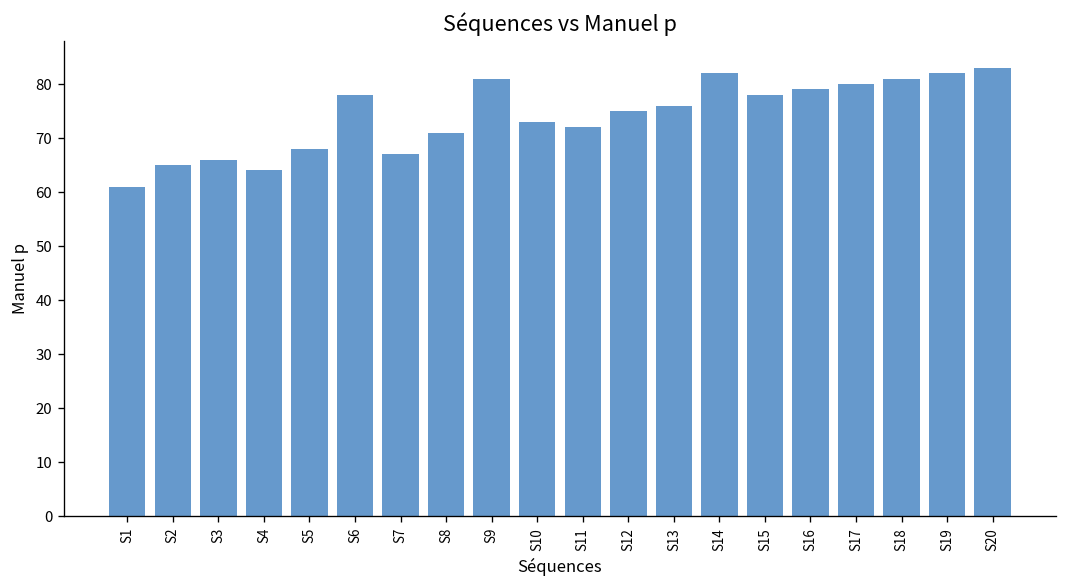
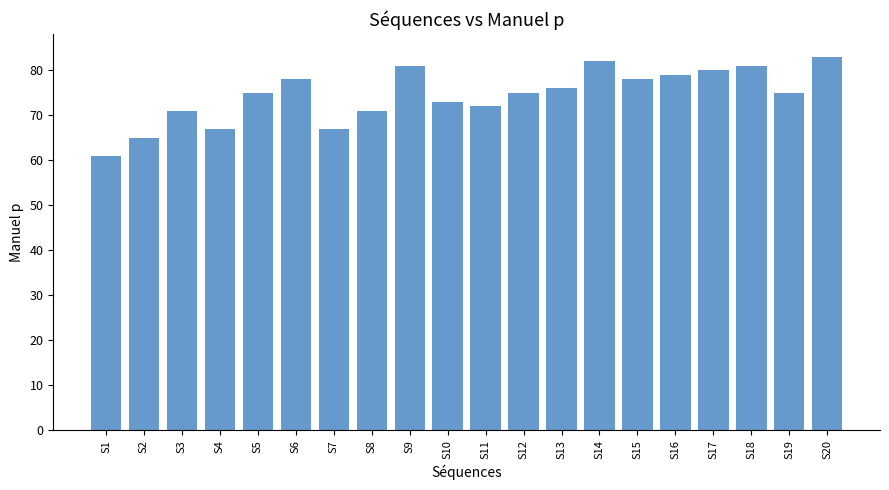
S3: 66 -> 71
S4: 64 -> 67
S5: 68 -> 75
S19: 82 -> 75
